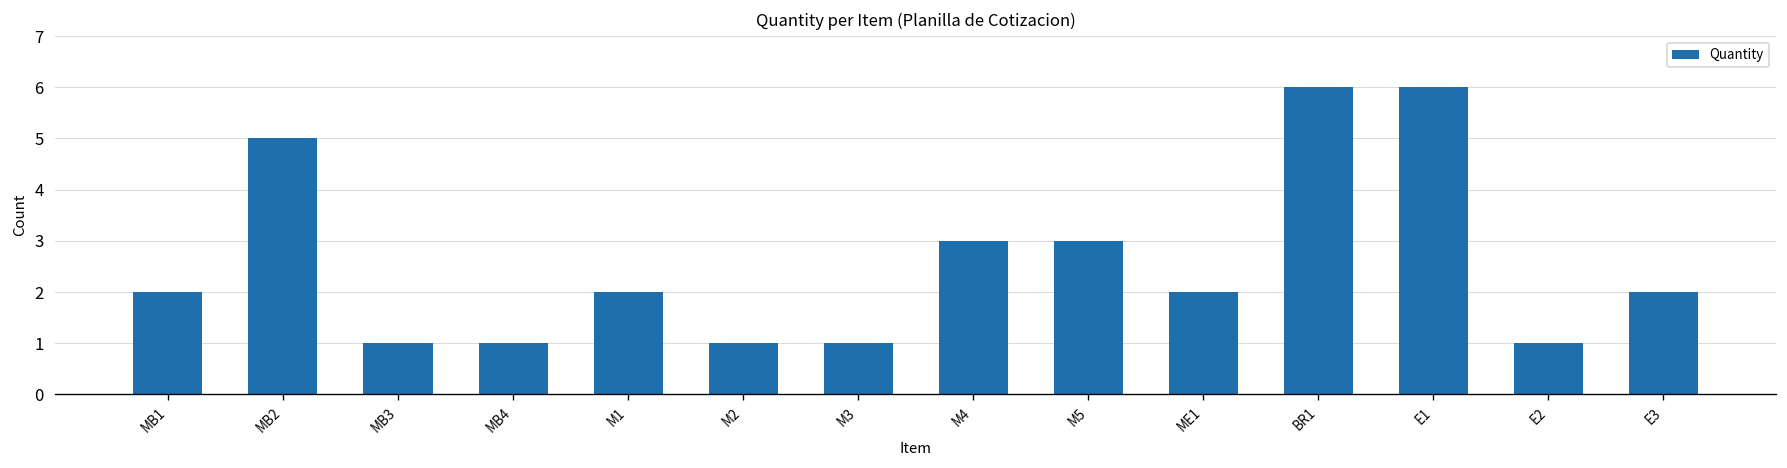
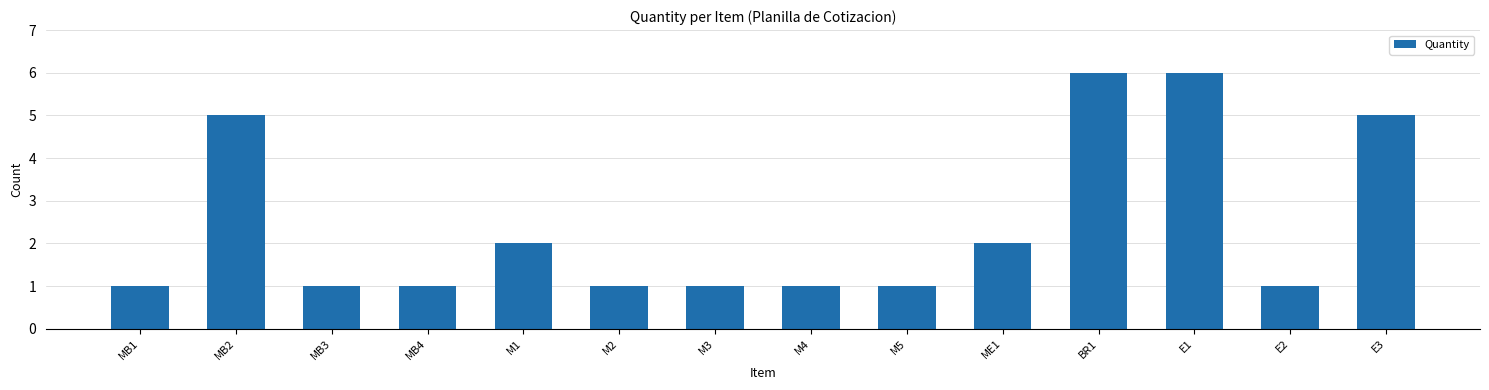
MB1: 2 -> 1
M4: 3 -> 1
M5: 3 -> 1
E3: 2 -> 5
